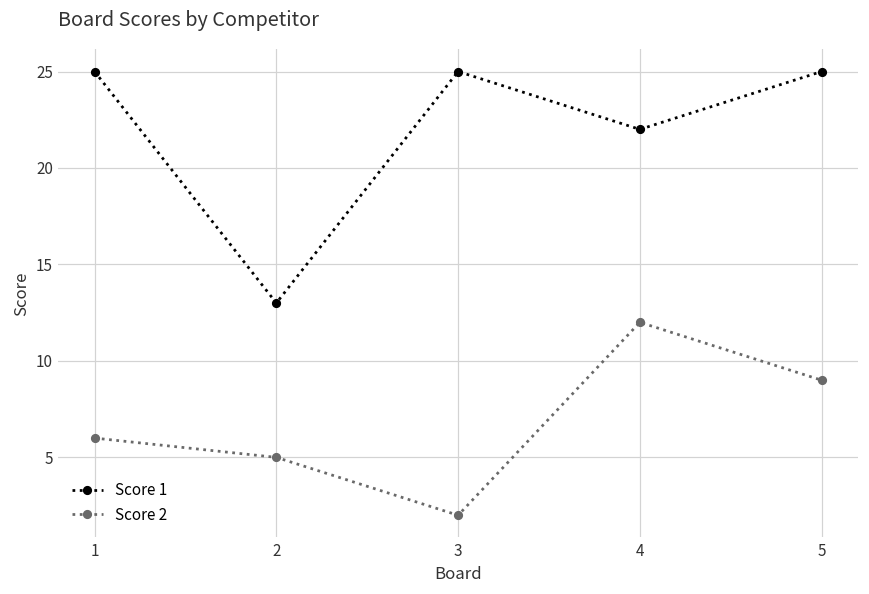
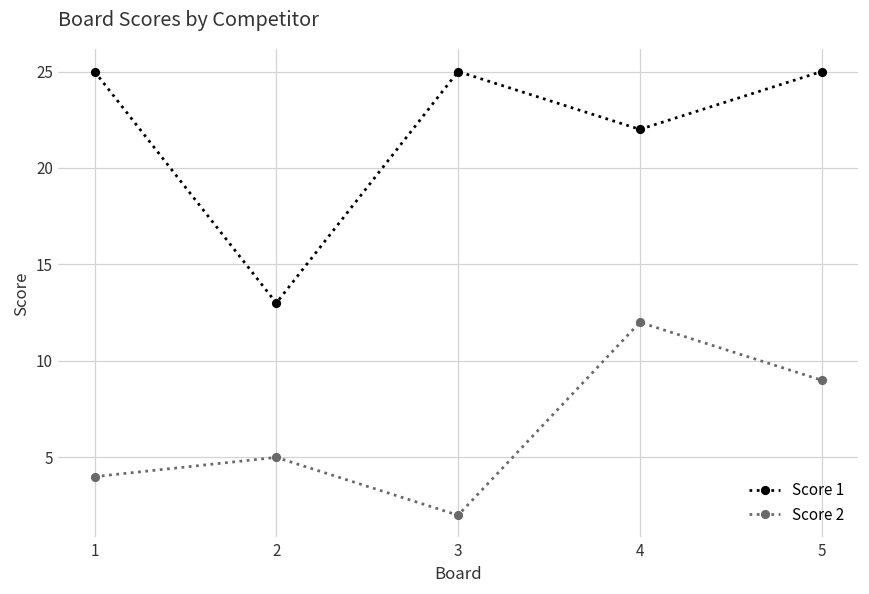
Score 2, 1: 6 -> 4
